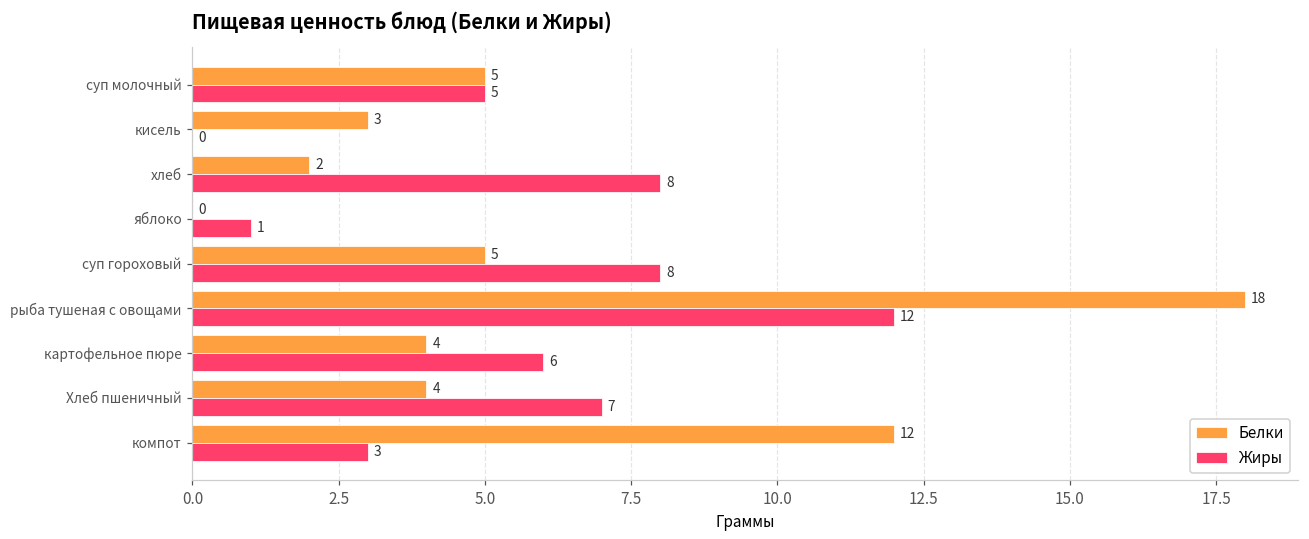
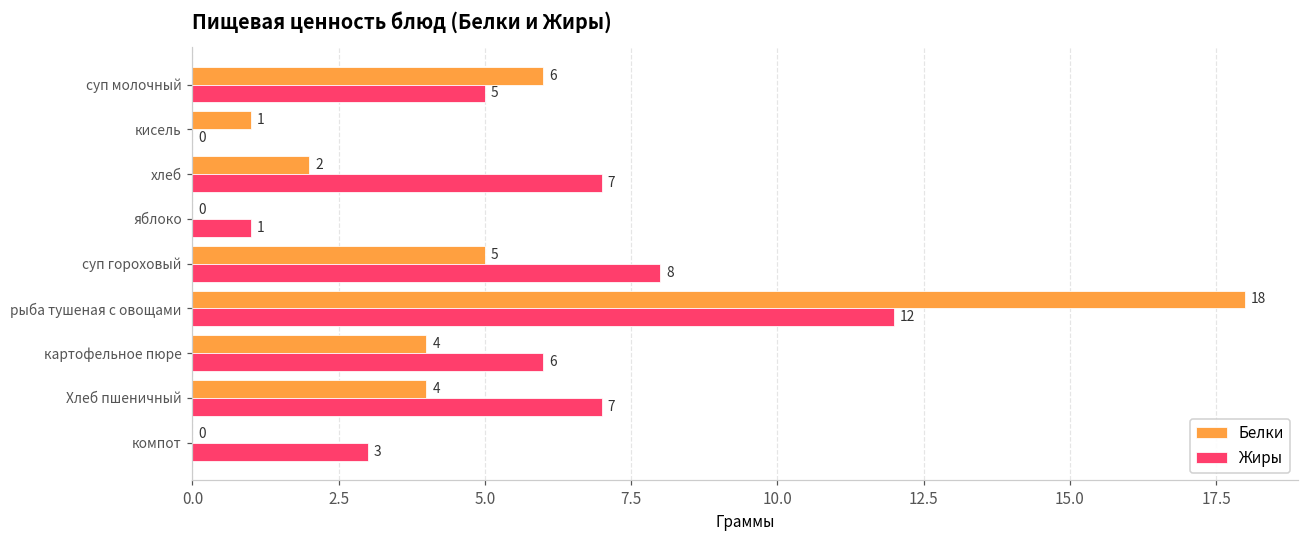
Белки, суп молочный: 5 -> 6
Белки, кисель: 3 -> 1
Жиры, хлеб: 8 -> 7
Белки, компот: 12 -> 0
